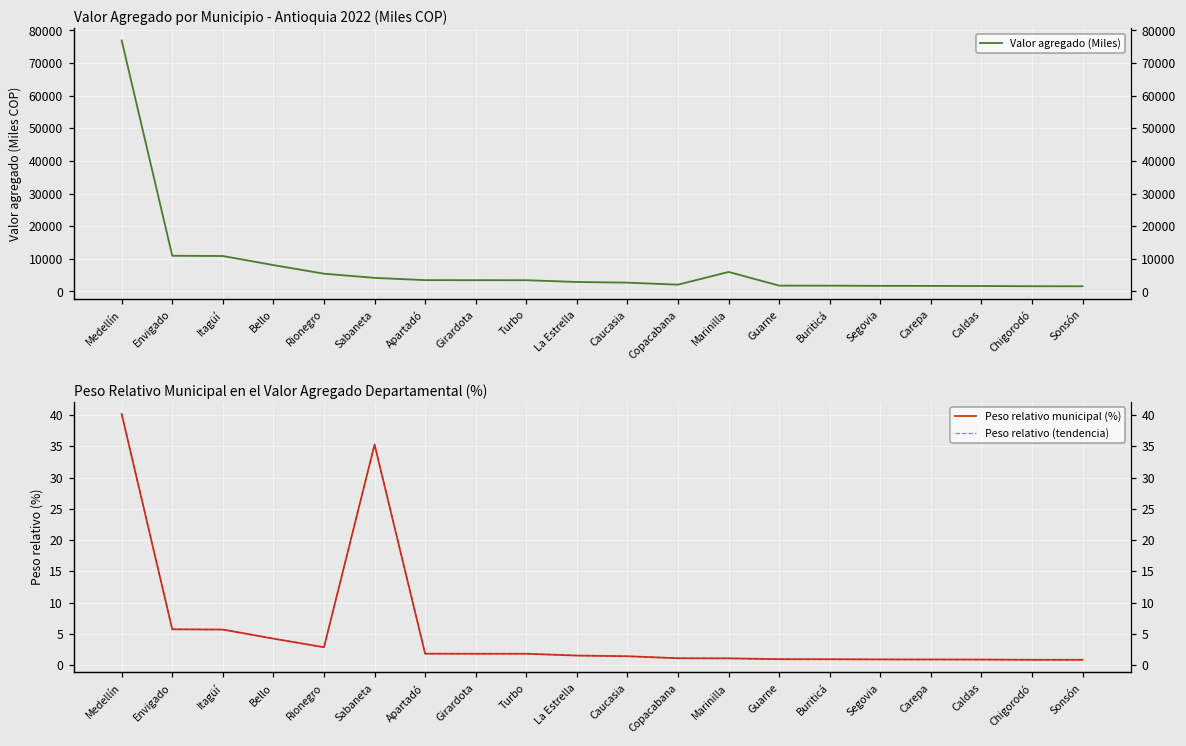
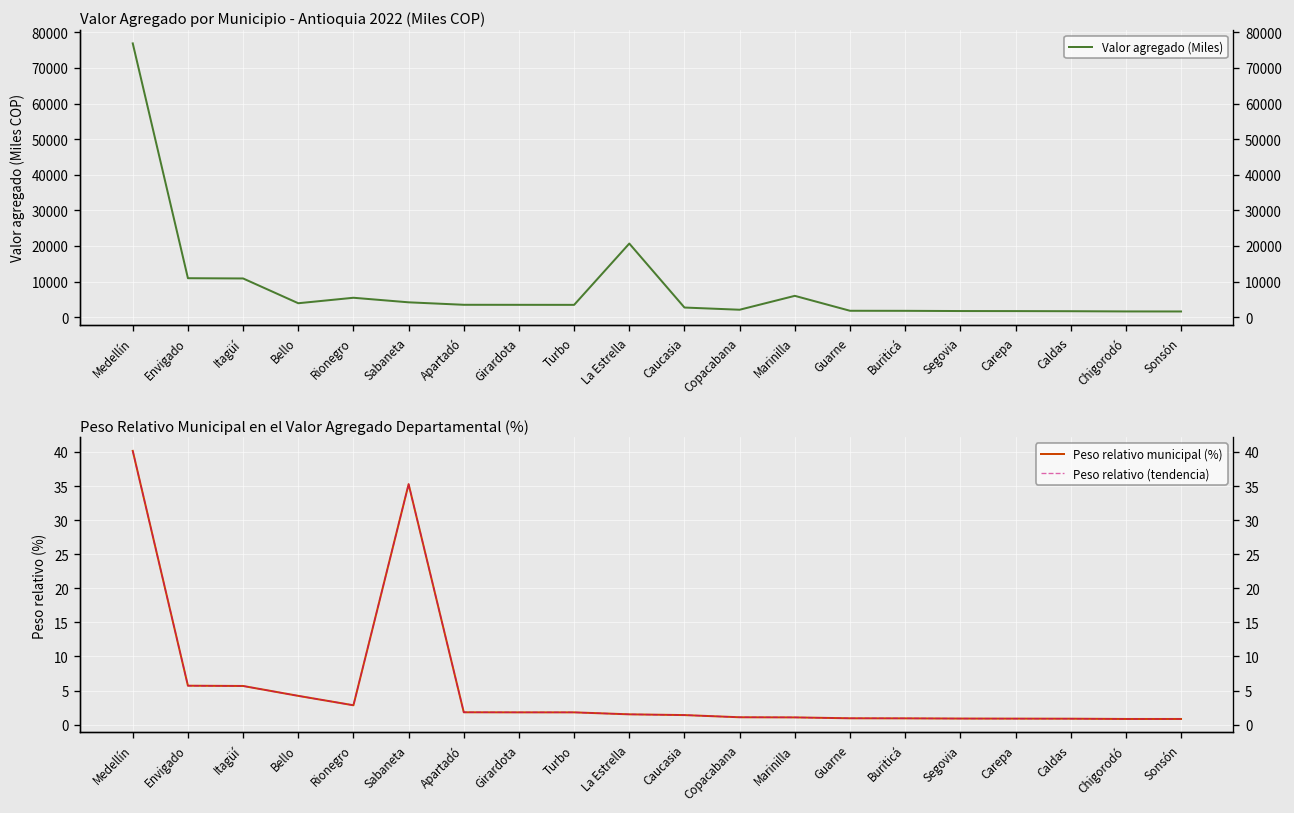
Valor Agregado por Municipio - Antioquia 2022 (Miles COP), Bello: 8000 -> 4000
Valor Agregado por Municipio - Antioquia 2022 (Miles COP), La Estrella: 3000 -> 21000
